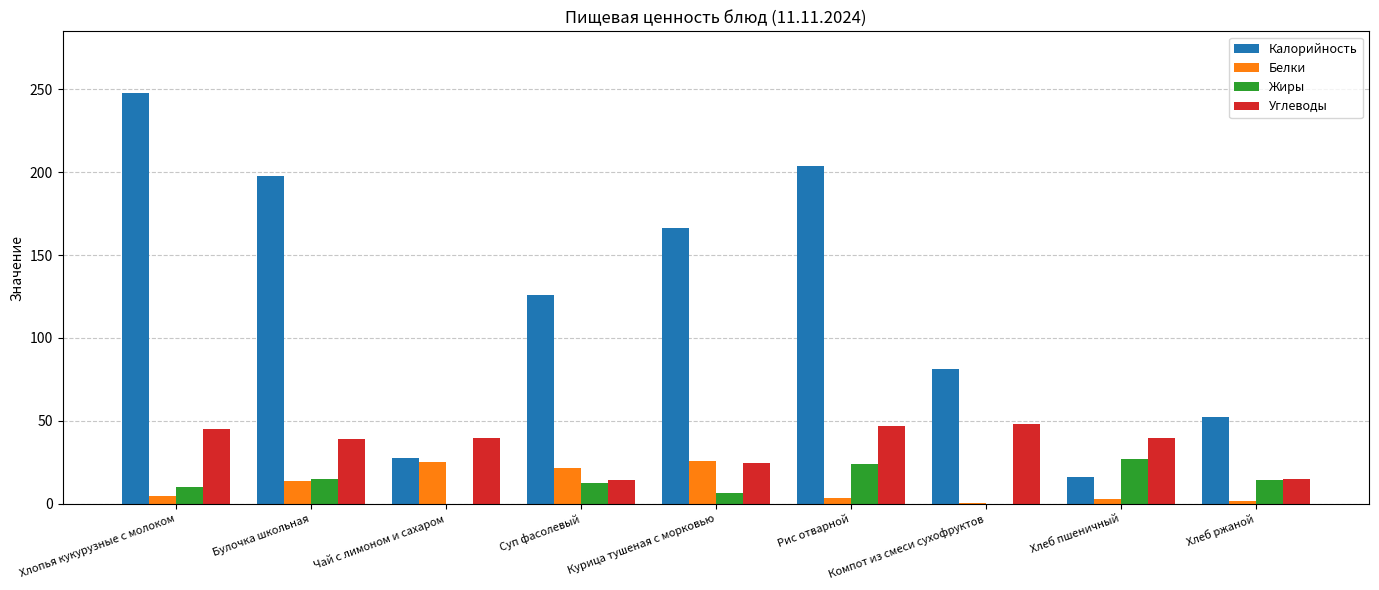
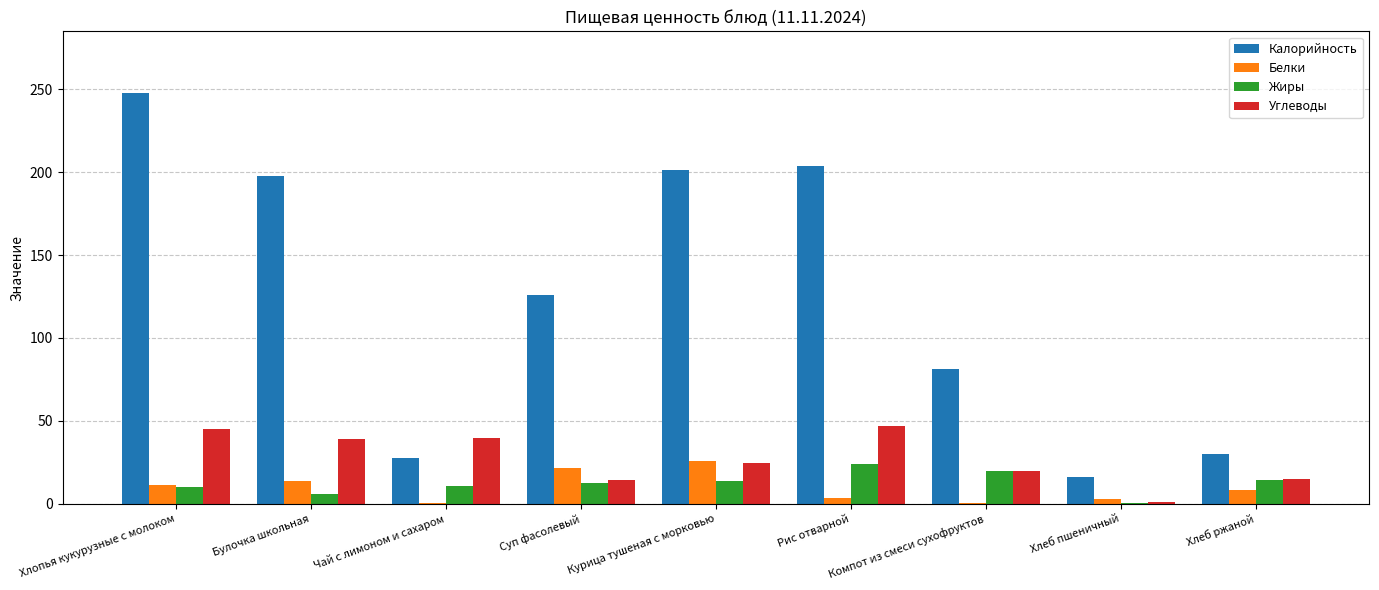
Белки, Хлопья кукурузные с молоком: 5 -> 11
Жиры, Булочка школьная: 15 -> 6
Белки, Чай с лимоном и сахаром: 25 -> 0
Жиры, Чай с лимоном и сахаром: 0 -> 11
Калорийность, Курица тушеная с морковью: 166 -> 201
Жиры, Курица тушеная с морковью: 7 -> 14
Жиры, Компот из смеси сухофруктов: 0 -> 20
Углеводы, Компот из смеси сухофруктов: 48 -> 20
Жиры, Хлеб пшеничный: 27 -> 0
Углеводы, Хлеб пшеничный: 40 -> 1
Калорийность, Хлеб ржаной: 52 -> 30
Белки, Хлеб ржаной: 2 -> 8
